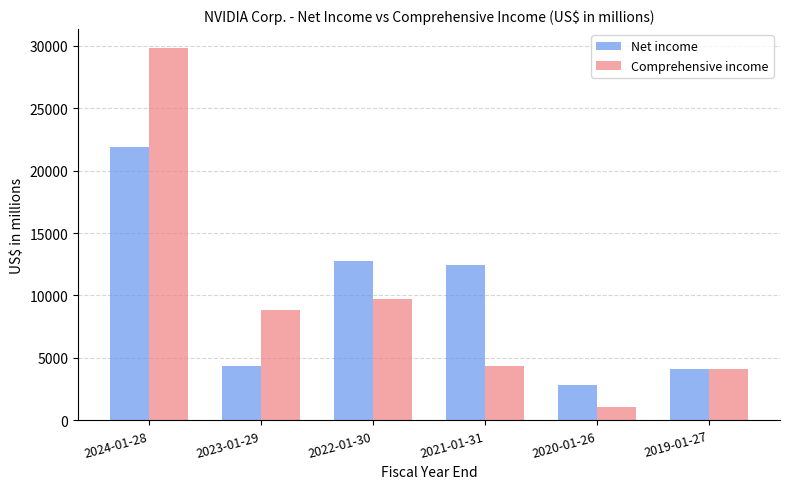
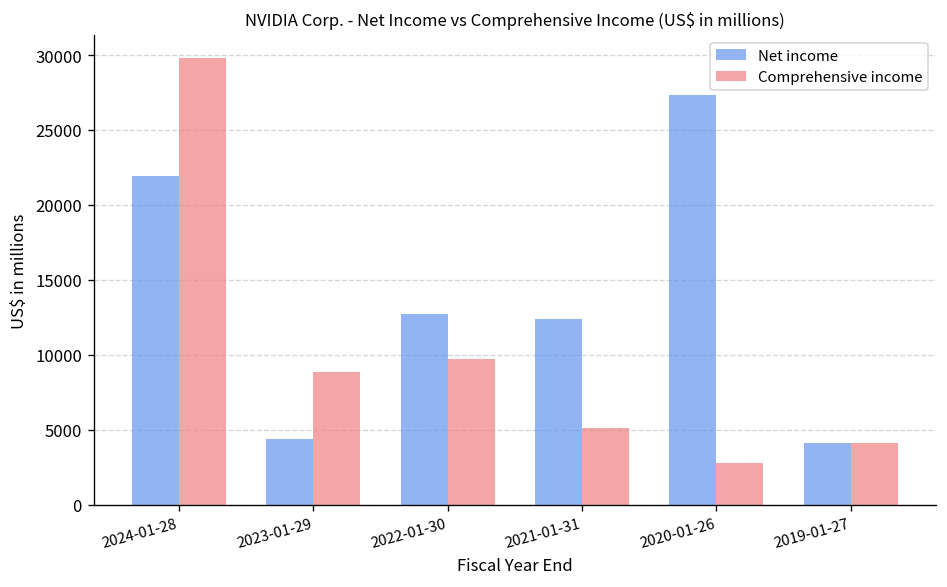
Comprehensive income, 2021-01-31: 4400 -> 5100
Net income, 2020-01-26: 2800 -> 27300
Comprehensive income, 2020-01-26: 1100 -> 2800
